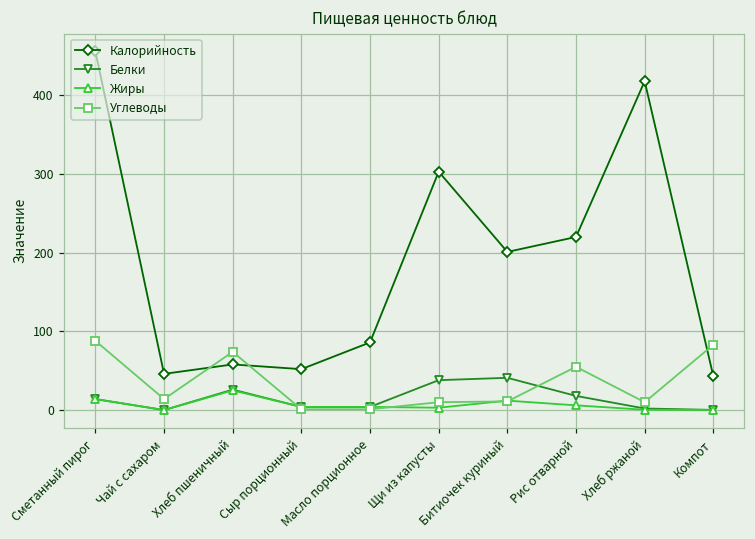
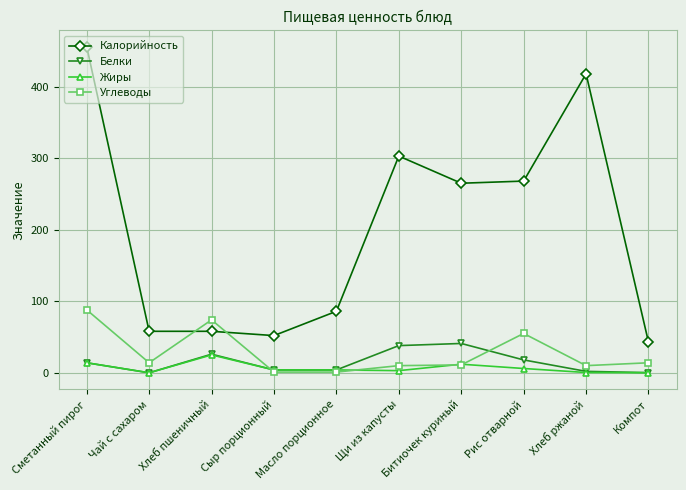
Калорийность, Чай с сахаром: 50 -> 60
Калорийность, Битиочек куриный: 200 -> 270
Калорийность, Рис отварной: 220 -> 270
Углеводы, Компот: 80 -> 10
